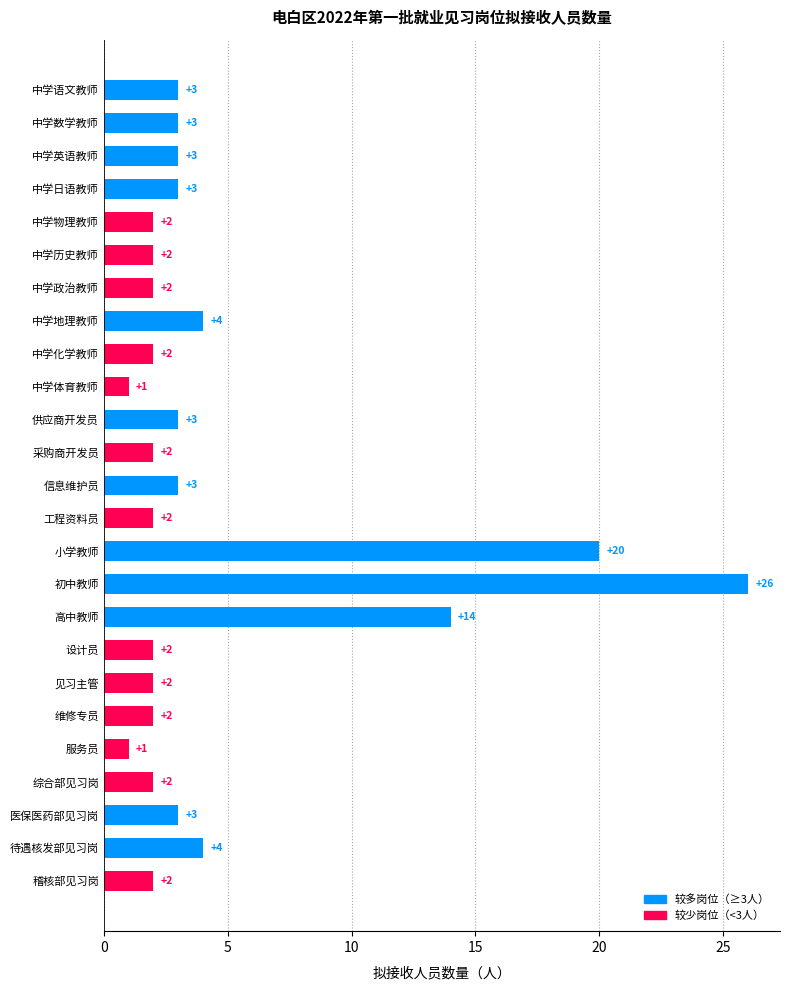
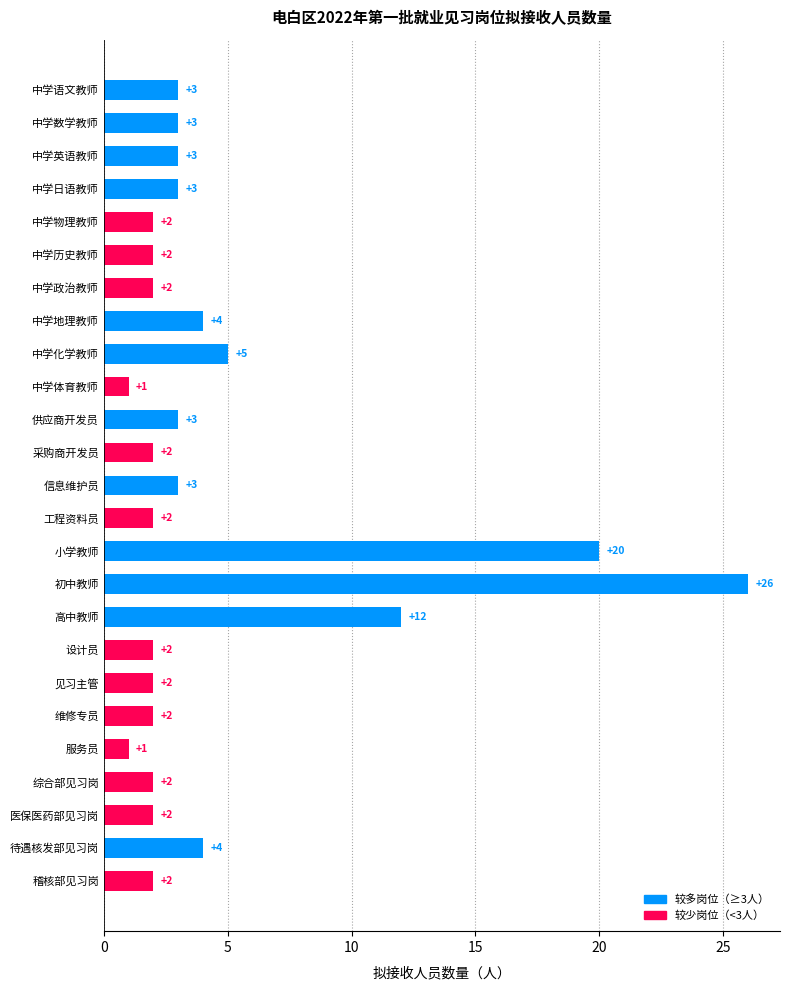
中学化学教师: +2 -> +5
高中教师: +14 -> +12
医保医药部见习岗: +3 -> +2
